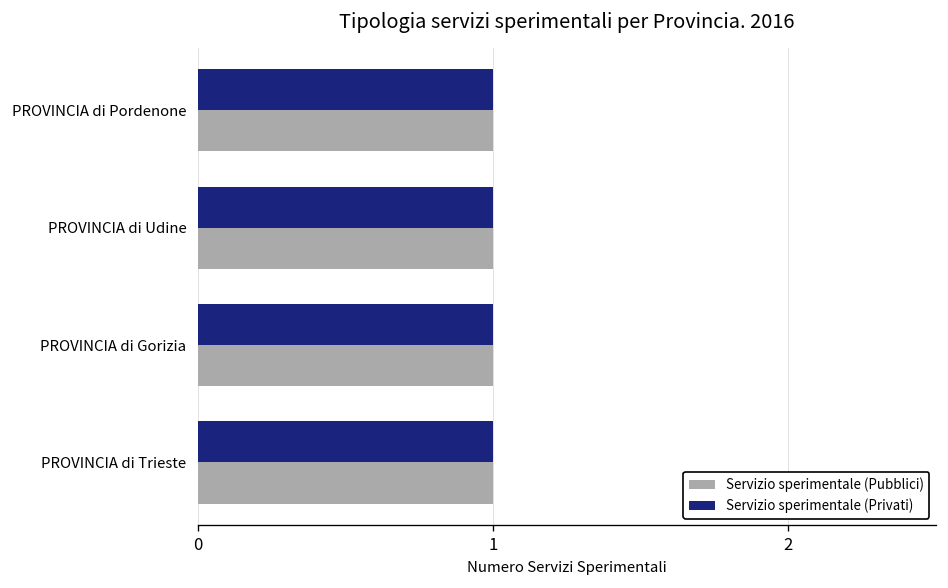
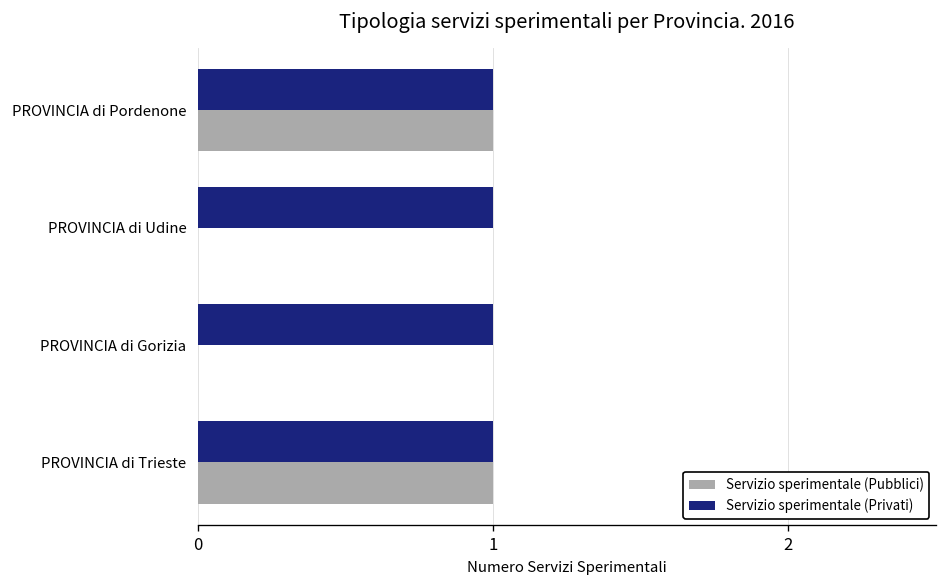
Servizio sperimentale (Pubblici), PROVINCIA di Udine: 1 -> 0
Servizio sperimentale (Pubblici), PROVINCIA di Gorizia: 1 -> 0
